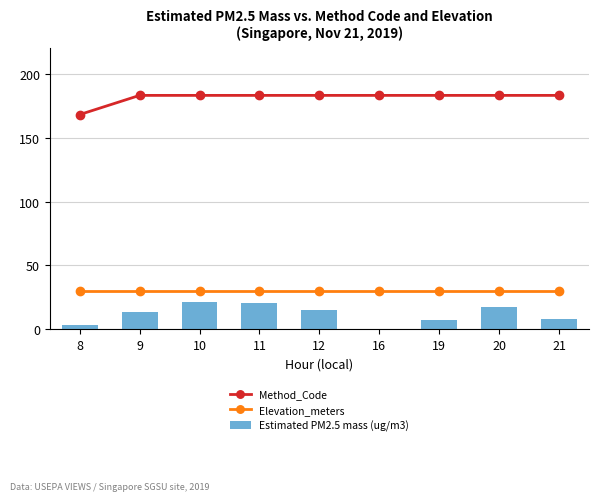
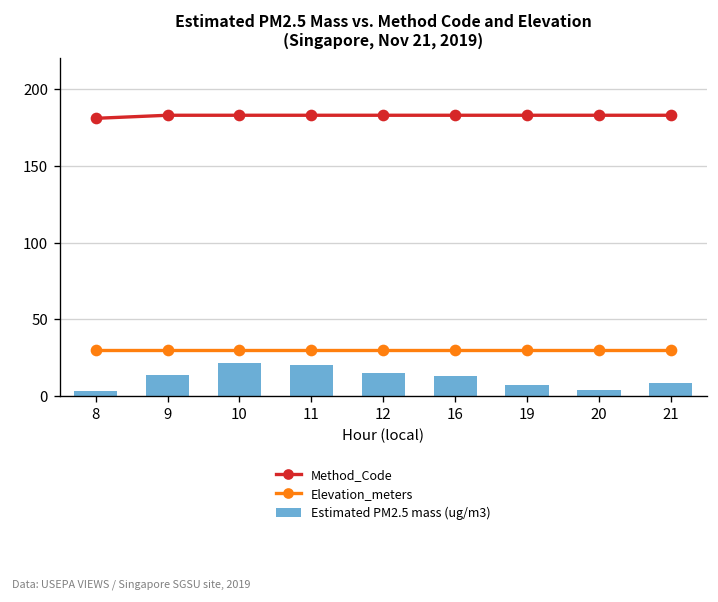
Method_Code, 8: 168 -> 181
Estimated PM2.5 mass (ug/m3), 16: 0 -> 13
Estimated PM2.5 mass (ug/m3), 20: 18 -> 4
